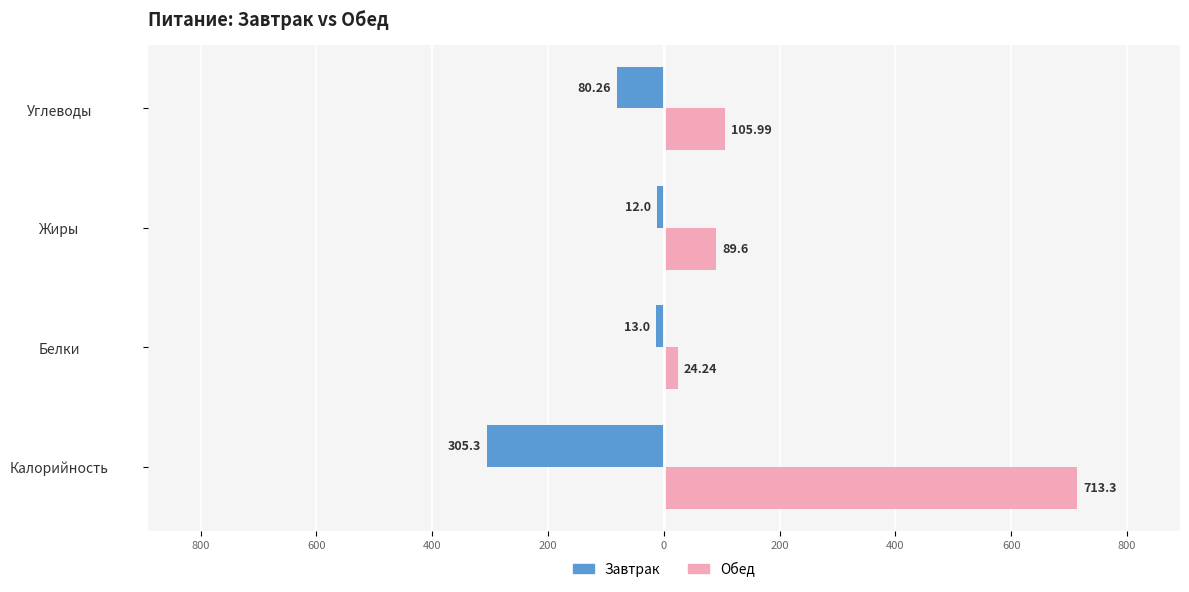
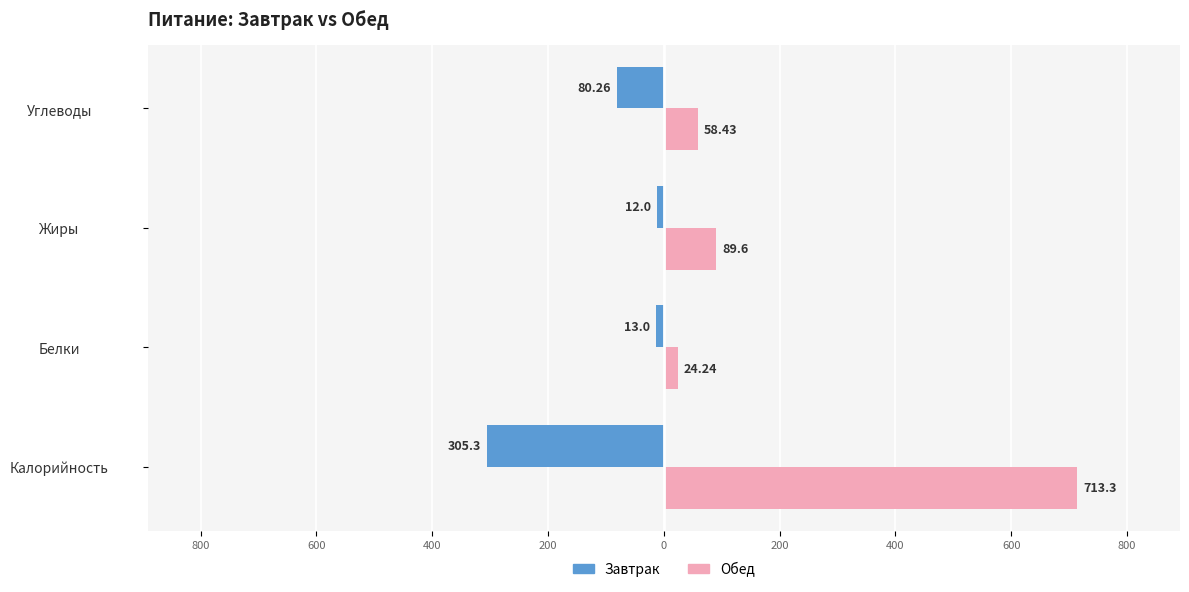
Обед, Углеводы: 105.99 -> 58.43
